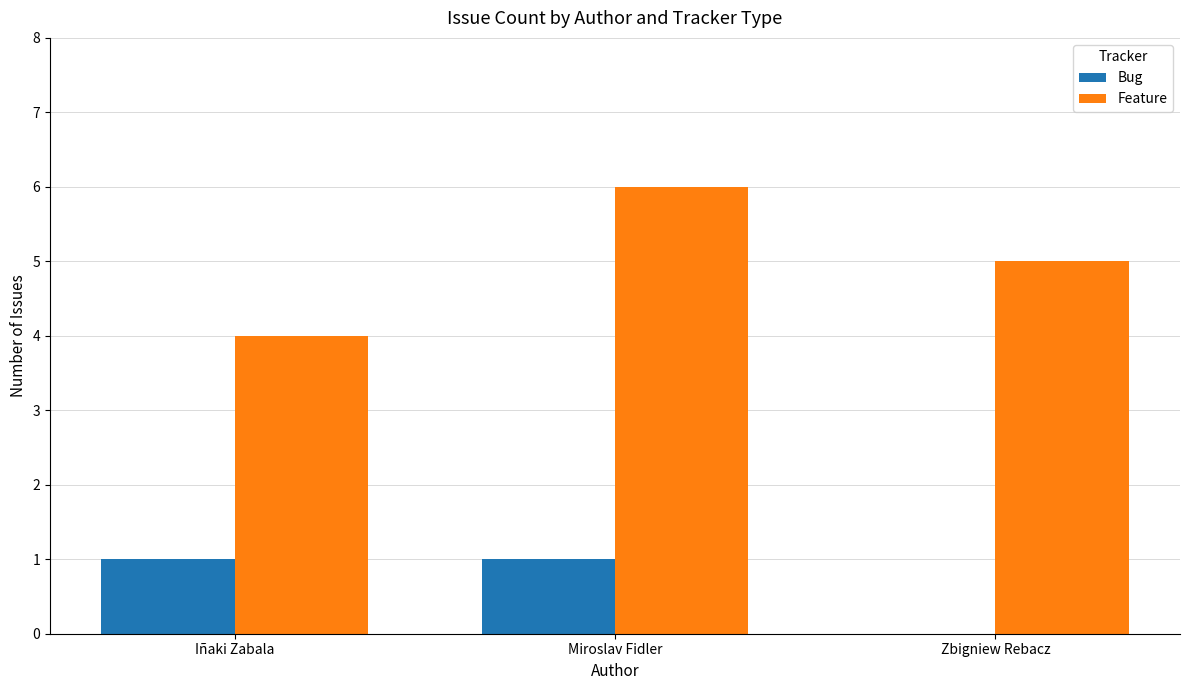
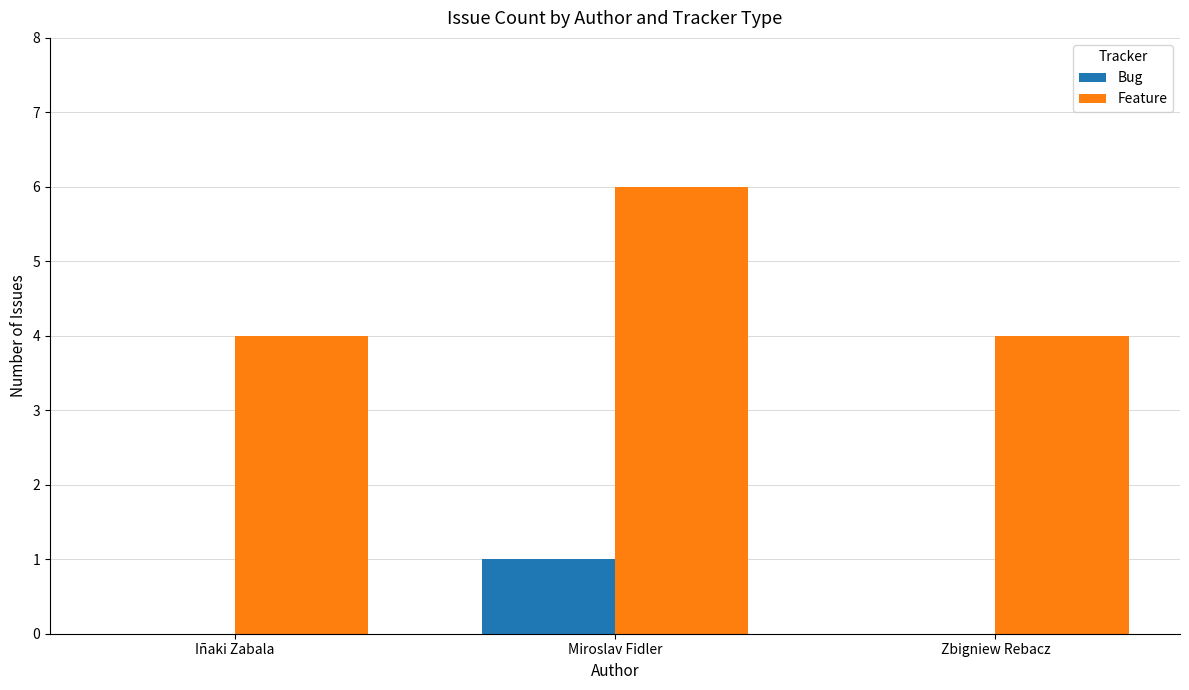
Bug, Iñaki Zabala: 1 -> 0
Feature, Zbigniew Rebacz: 5 -> 4
